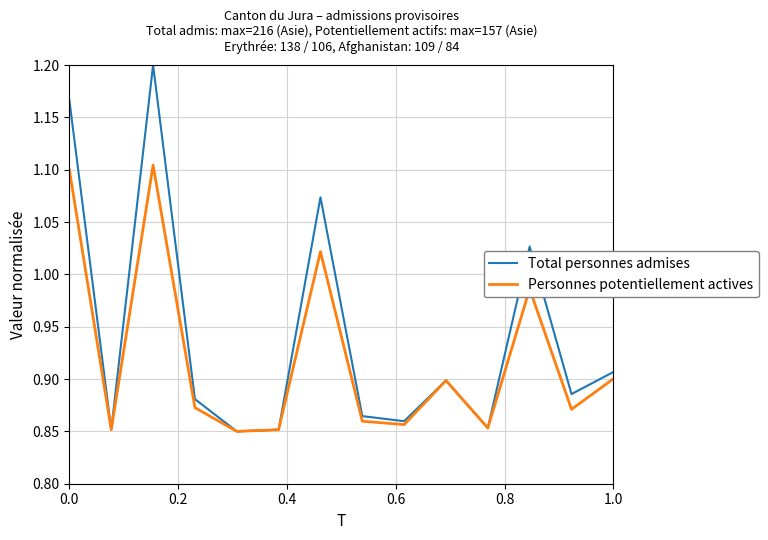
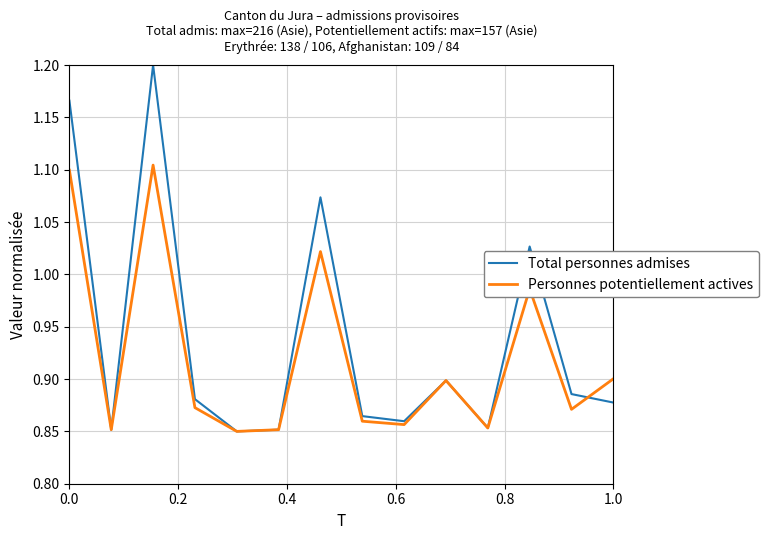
Total personnes admises, 1.0: 0.907 -> 0.878
